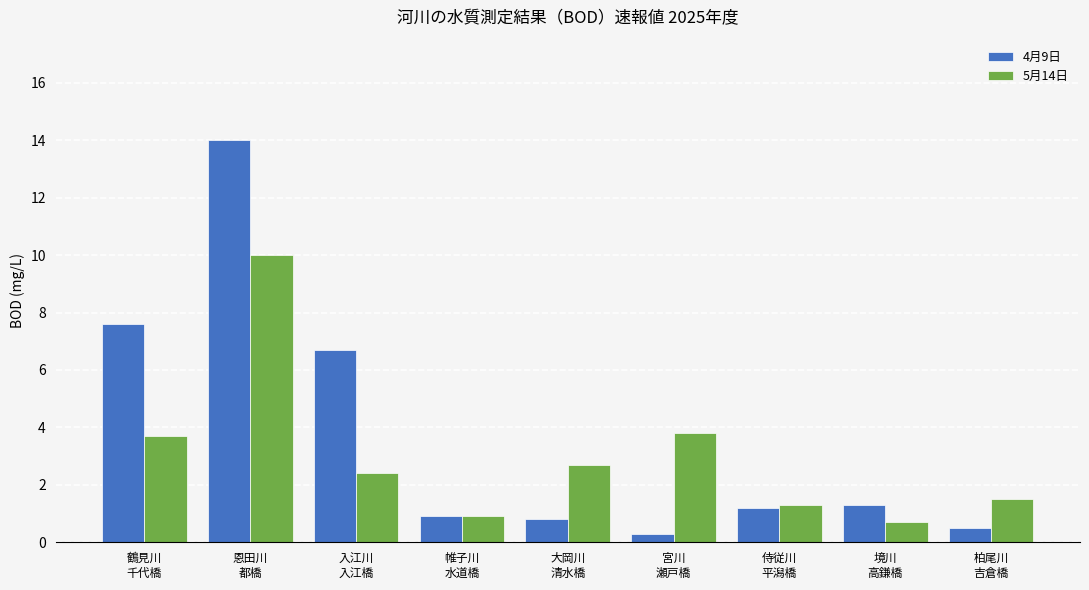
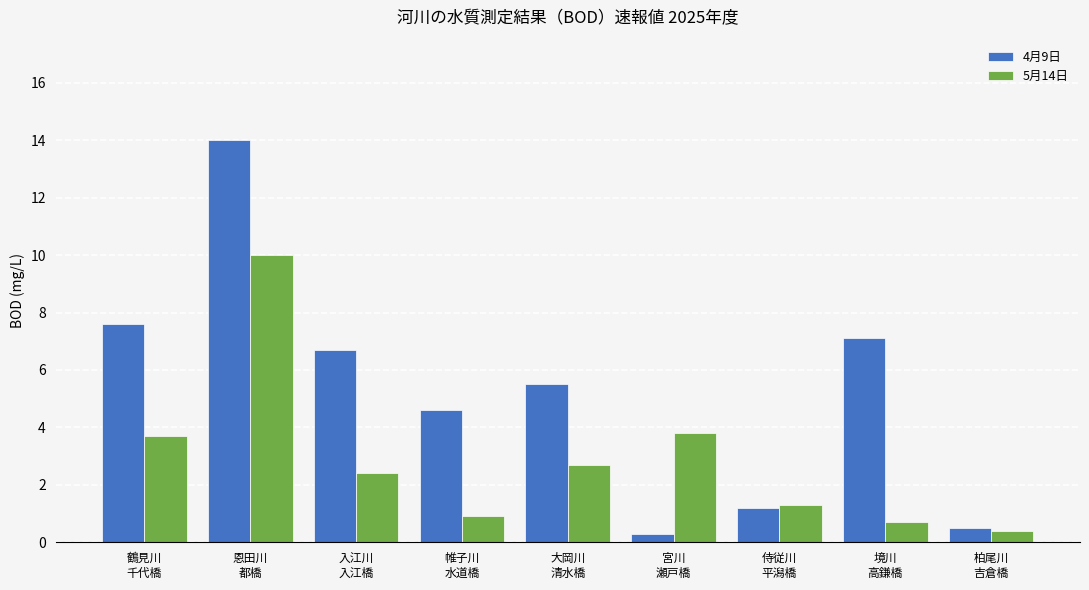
4月9日, 帷子川 水道橋: 0.9 -> 4.6
4月9日, 大岡川 清水橋: 0.8 -> 5.5
4月9日, 境川 高鎌橋: 1.3 -> 7.1
5月14日, 柏尾川 吉倉橋: 1.5 -> 0.4
